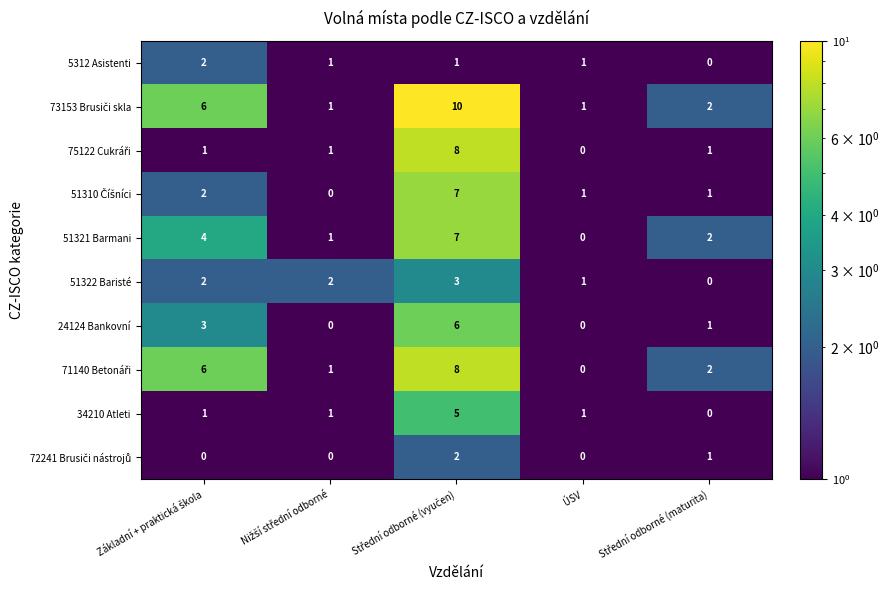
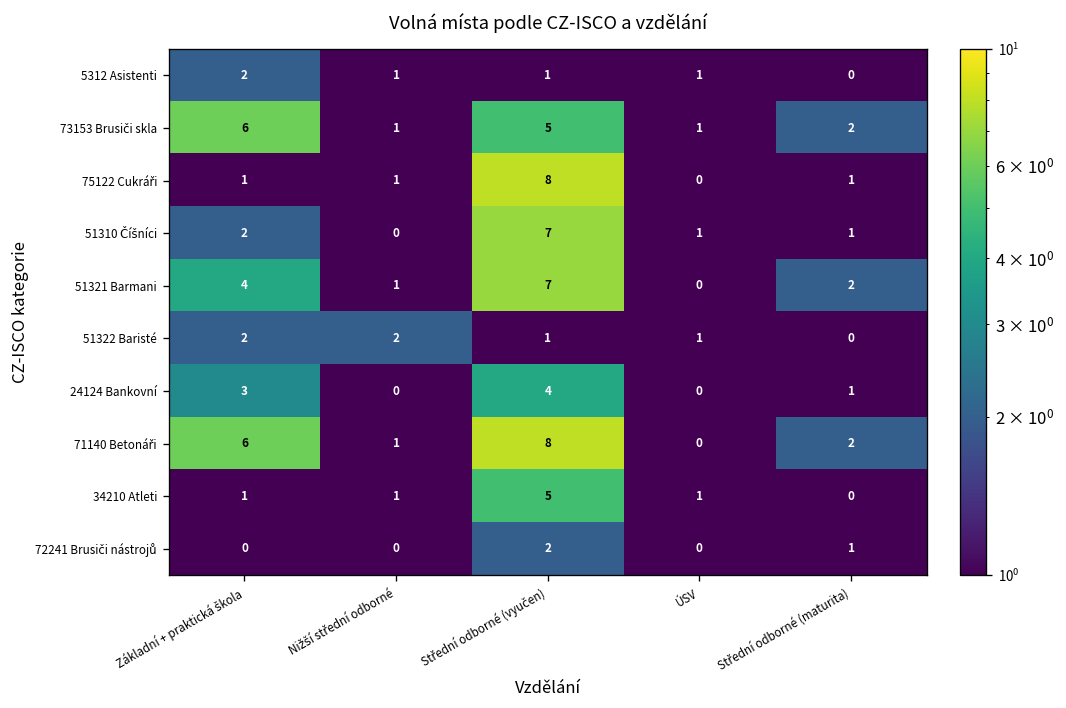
73153 Brusiči skla, Střední odborné (vyučen): 10 -> 5
51322 Baristé, Střední odborné (vyučen): 3 -> 1
24124 Bankovní, Střední odborné (vyučen): 6 -> 4
